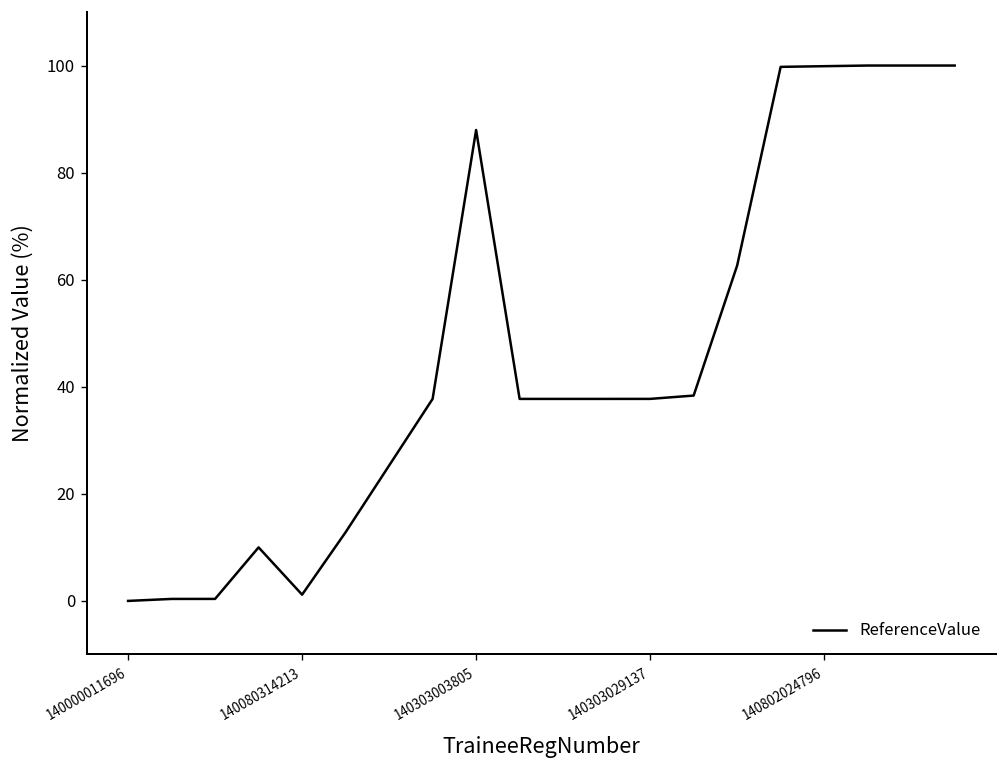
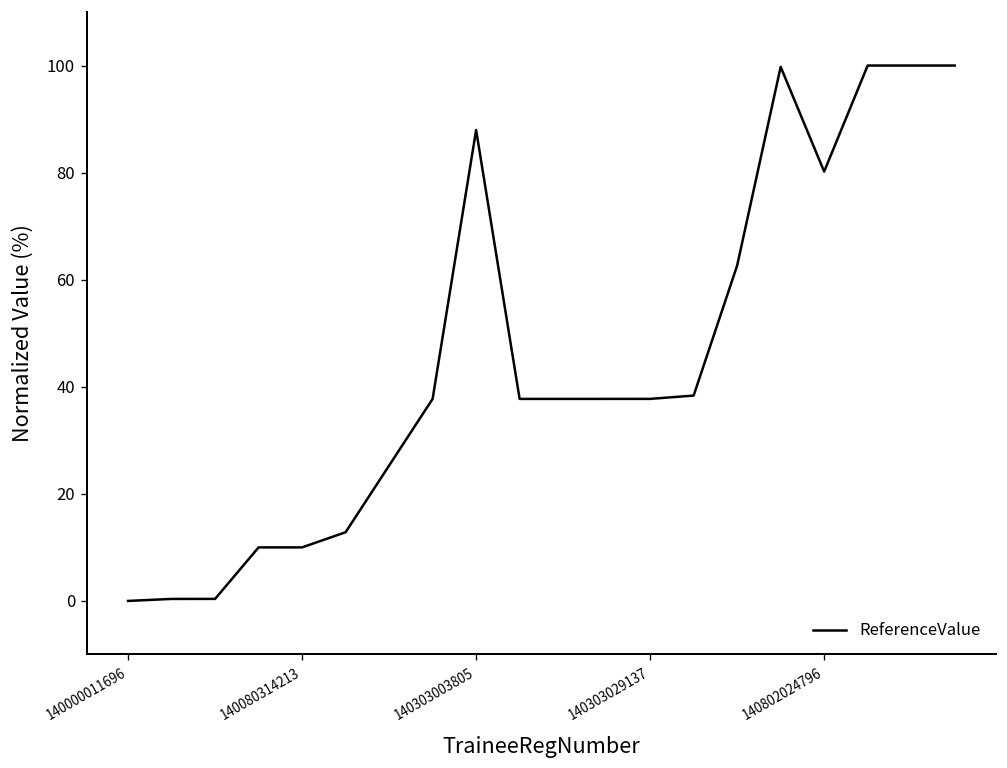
140080314213: 1 -> 10
140802024796: 100 -> 80
